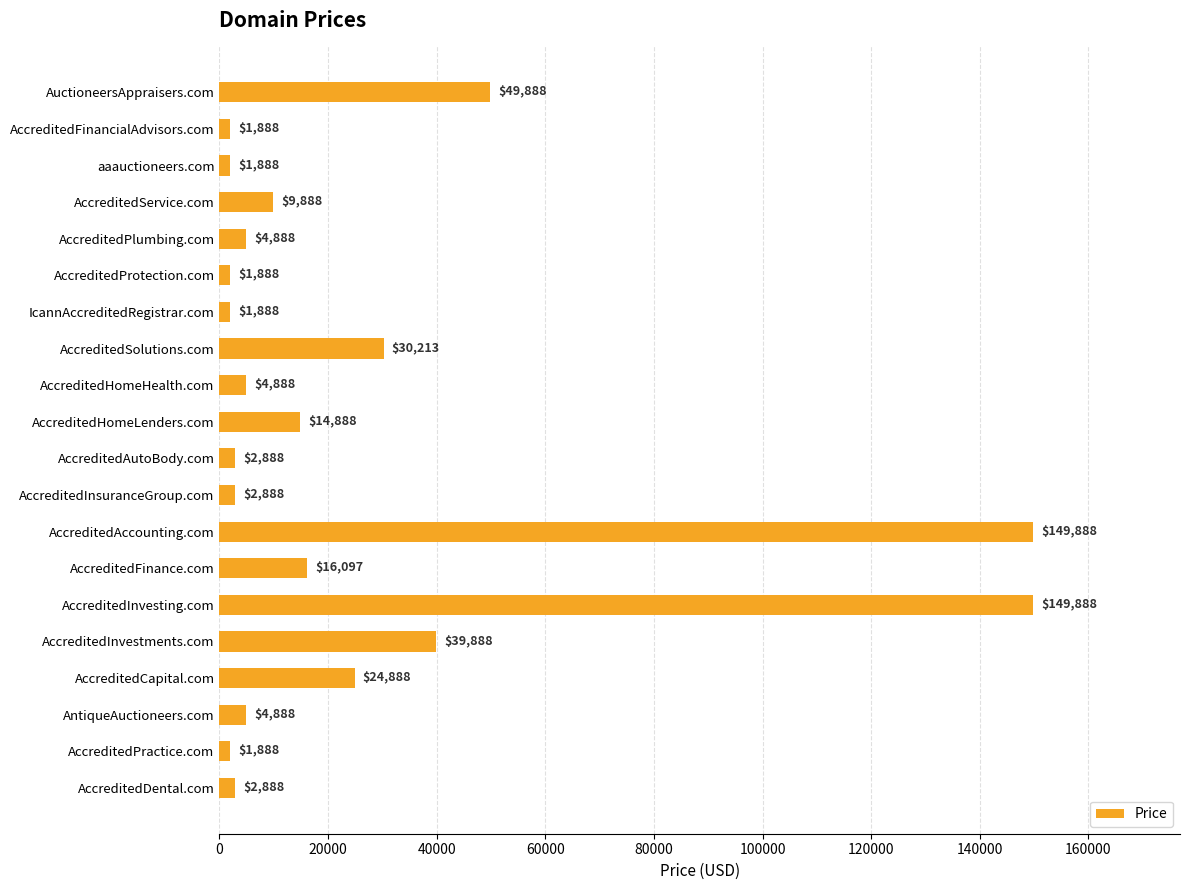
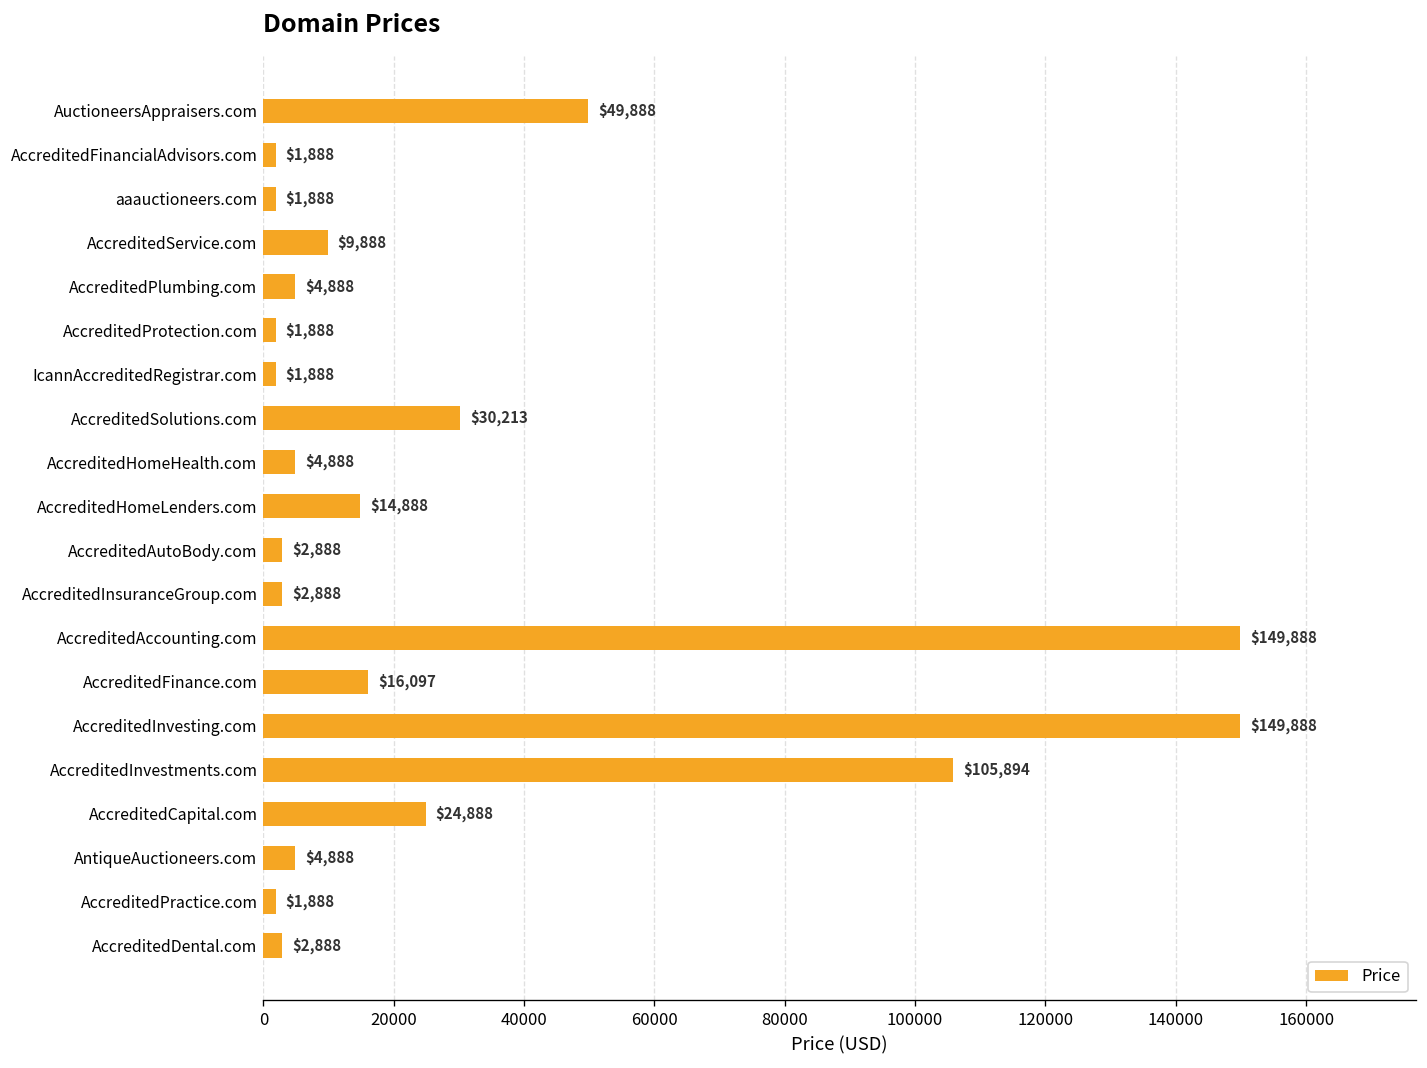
AccreditedInvestments.com: $39,888 -> $105,894
